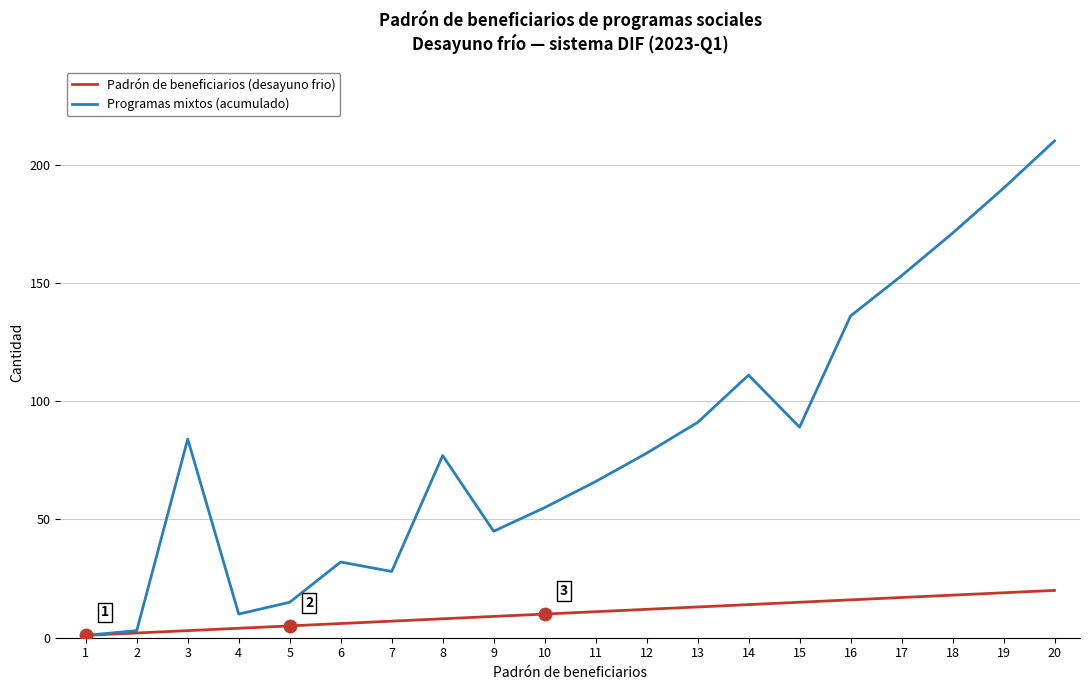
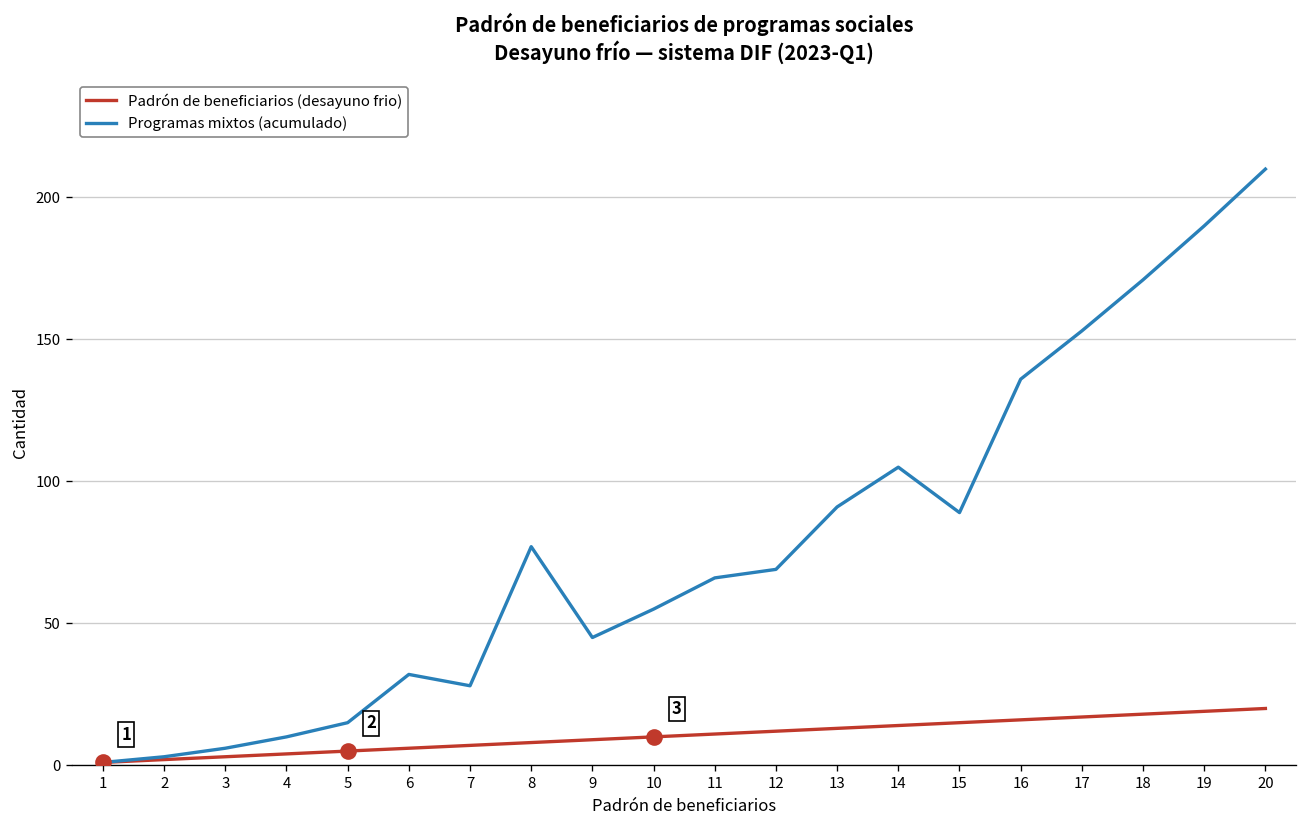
Programas mixtos (acumulado), 3: 84 -> 6
Programas mixtos (acumulado), 12: 78 -> 69
Programas mixtos (acumulado), 14: 111 -> 105
